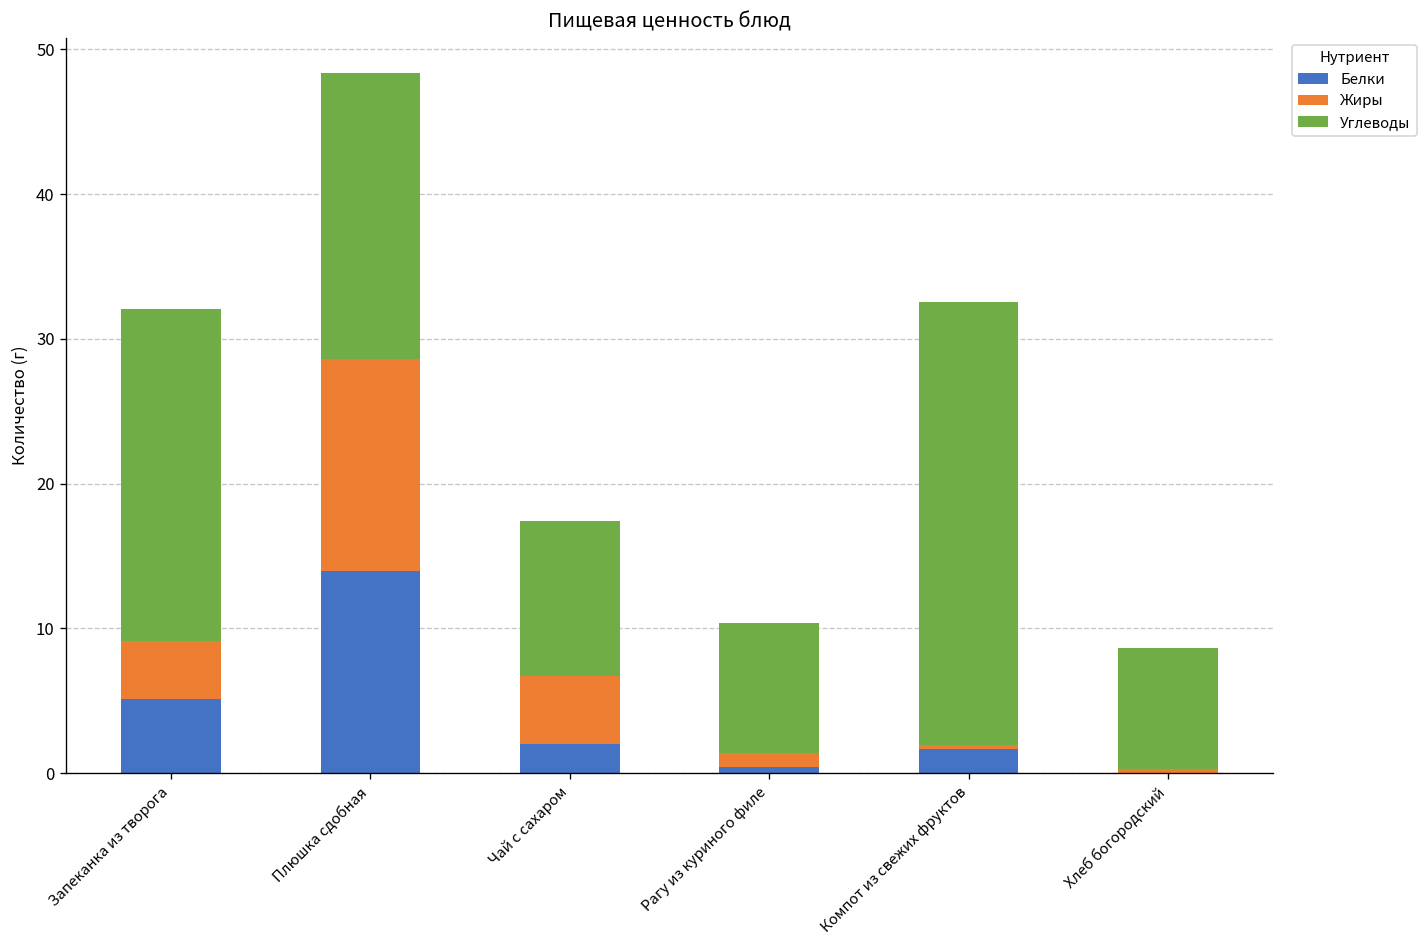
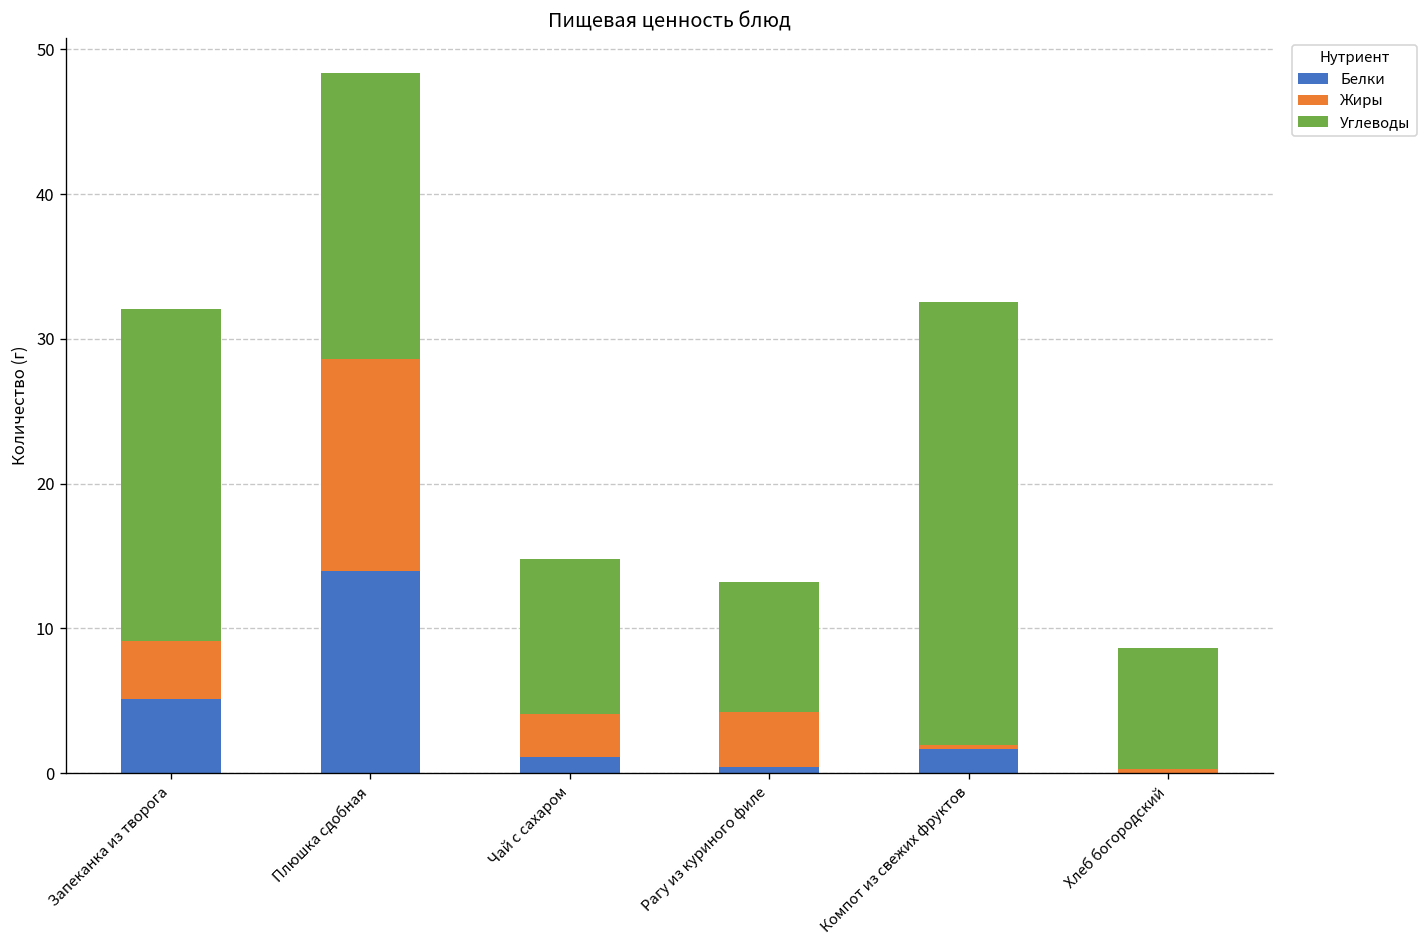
Белки, Чай с сахаром: 2.0 -> 1.1
Жиры, Чай с сахаром: 4.7 -> 3.0
Жиры, Рагу из куриного филе: 1.0 -> 3.8
